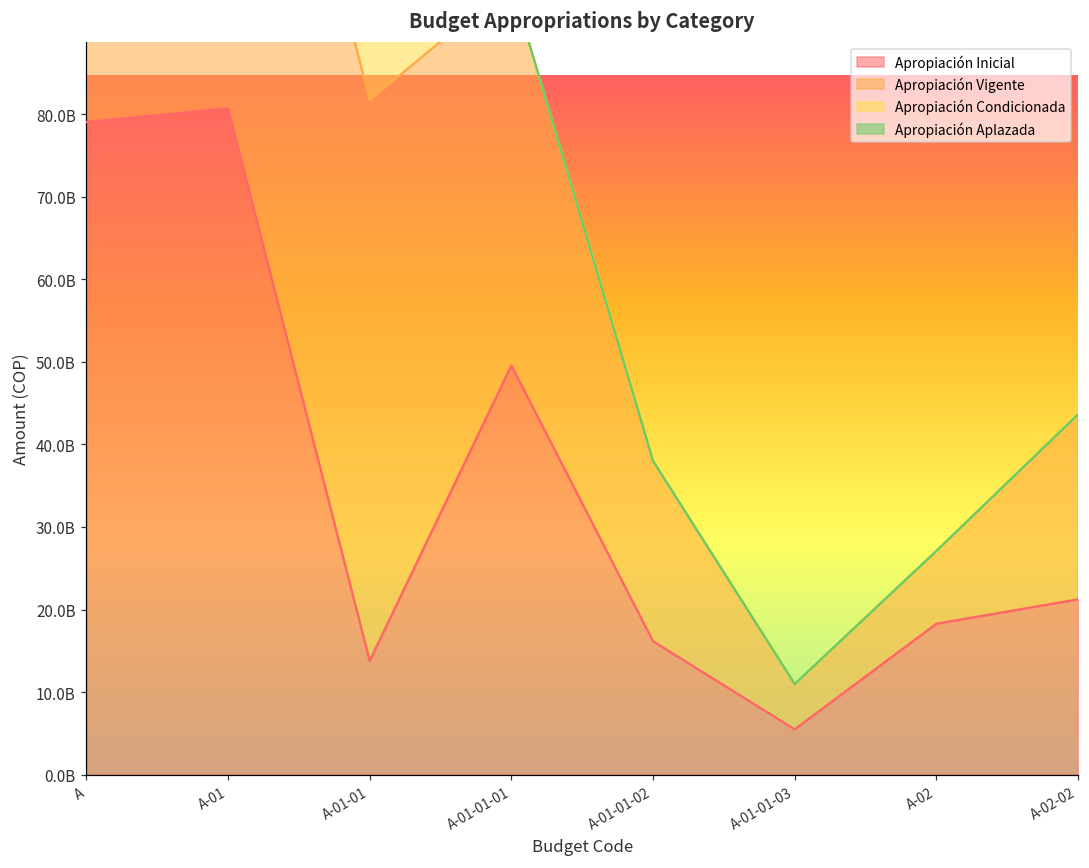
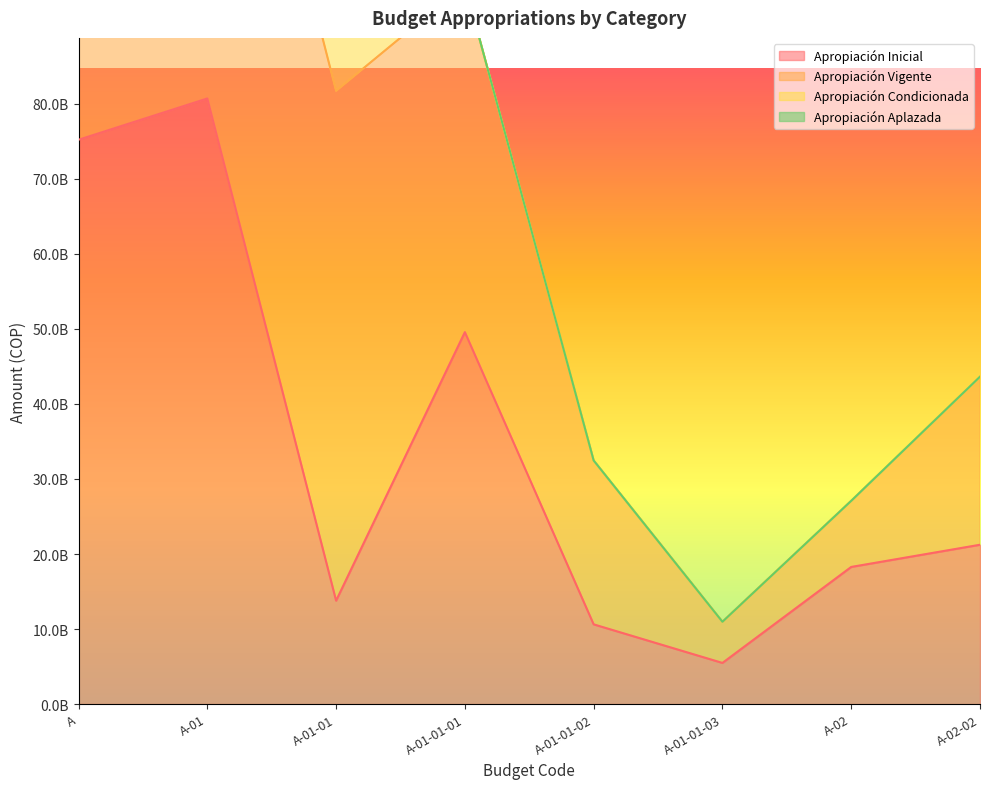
Apropiación Inicial, A: 79000000000 -> 75000000000
Apropiación Inicial, A-01-01-02: 16000000000 -> 11000000000
